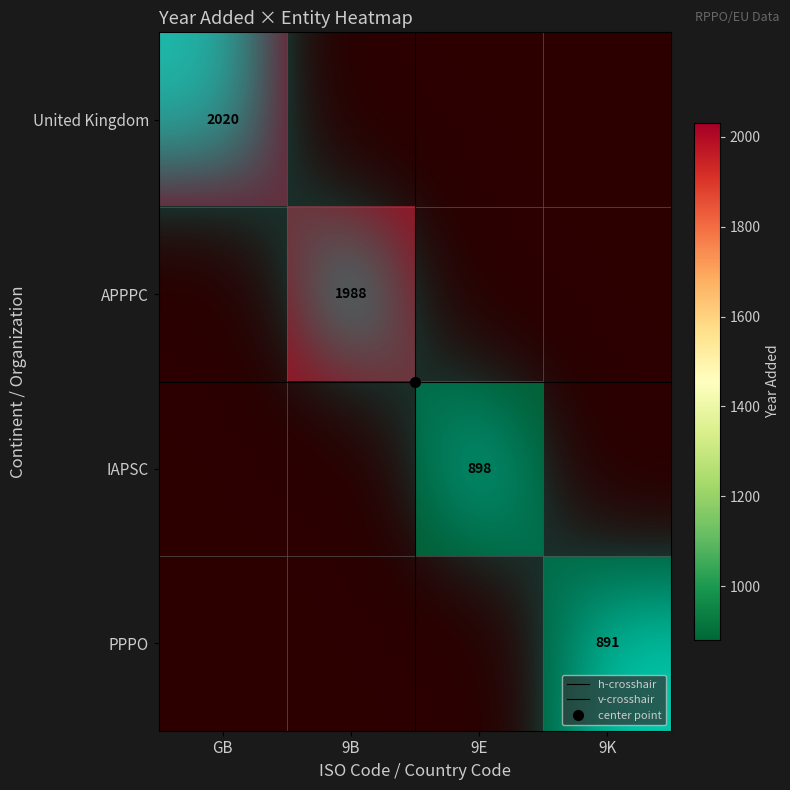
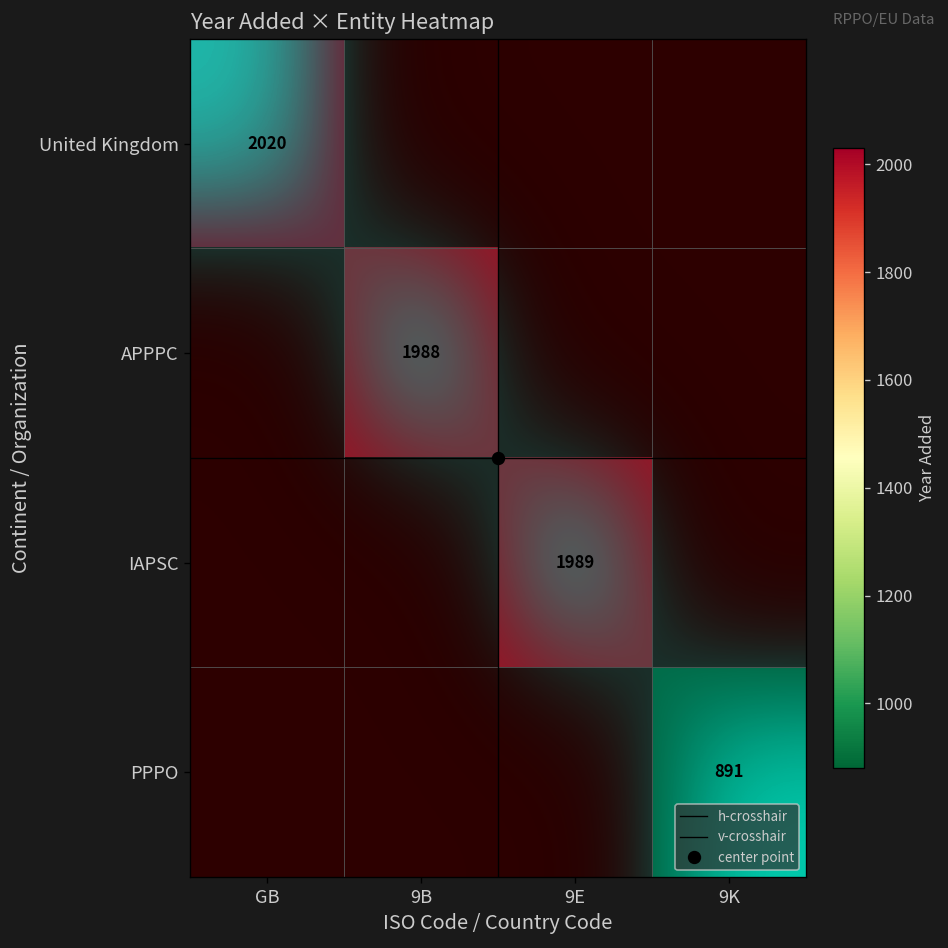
IAPSC, 9E: 898 -> 1989
